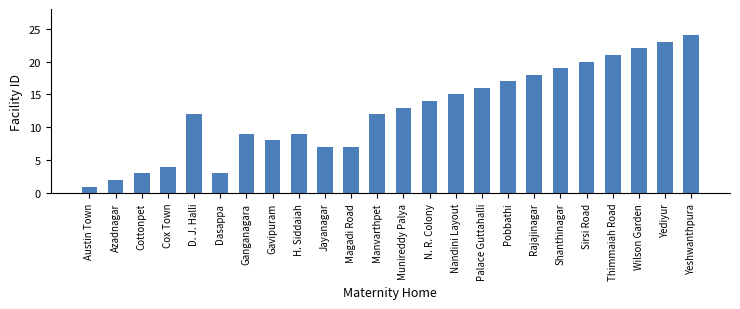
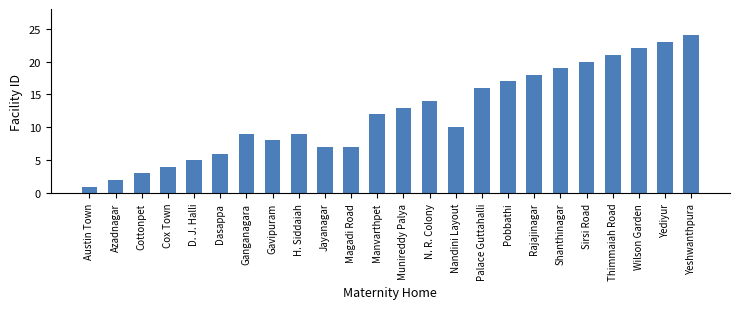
D. J. Halli: 12 -> 5
Dasappa: 3 -> 6
Nandini Layout: 15 -> 10
